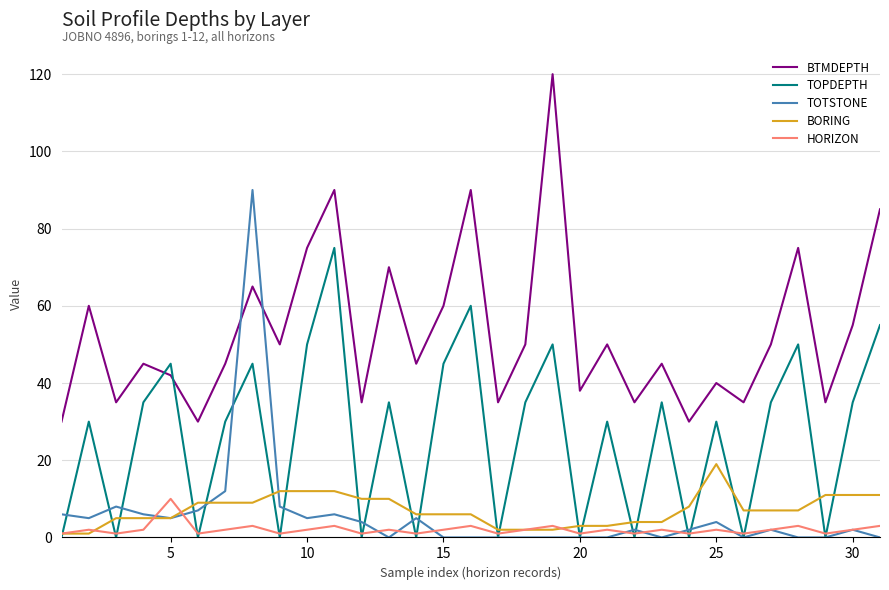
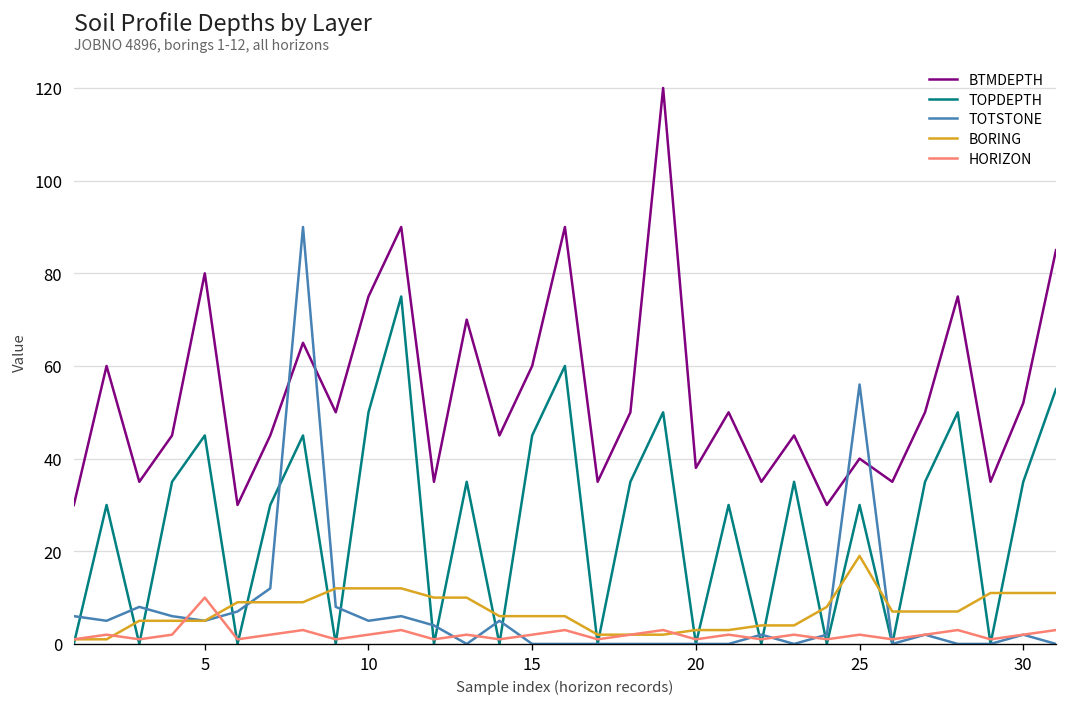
BTMDEPTH, 5: 42 -> 80
TOTSTONE, 25: 4 -> 56
BTMDEPTH, 30: 55 -> 52
